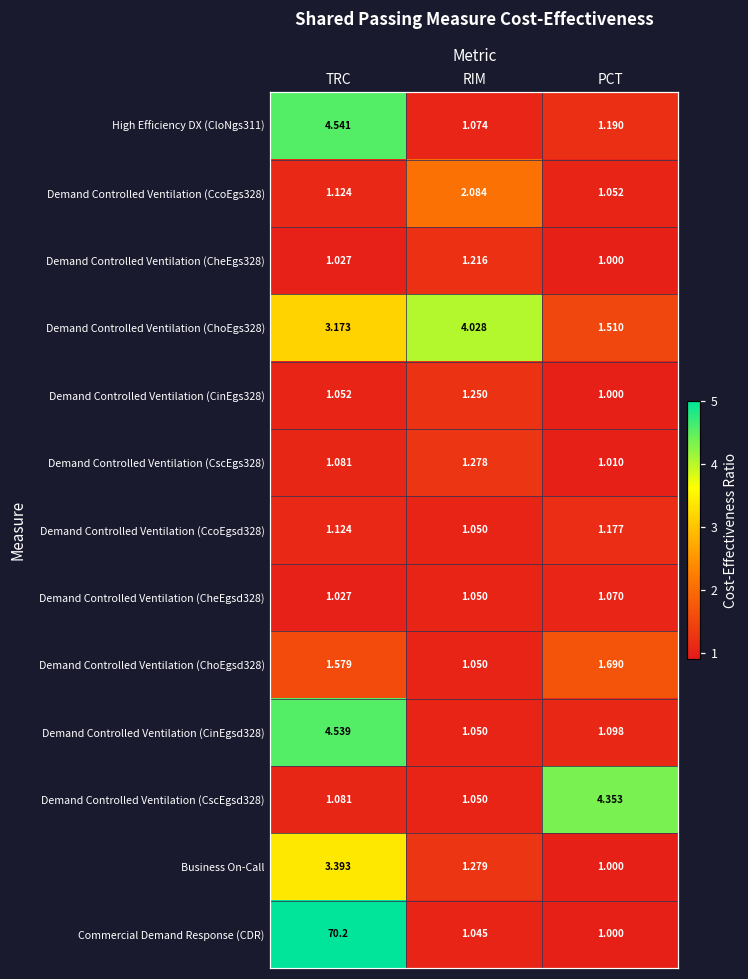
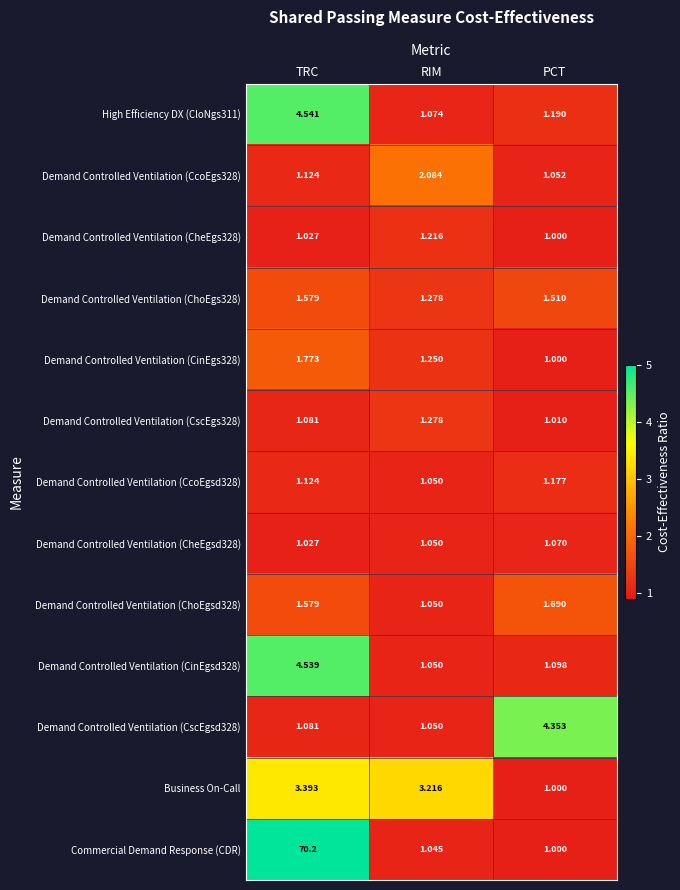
Demand Controlled Ventilation (ChoEgs328), TRC: 3.173 -> 1.579
Demand Controlled Ventilation (ChoEgs328), RIM: 4.028 -> 1.278
Demand Controlled Ventilation (CinEgs328), TRC: 1.052 -> 1.773
Business On-Call, RIM: 1.279 -> 3.216
